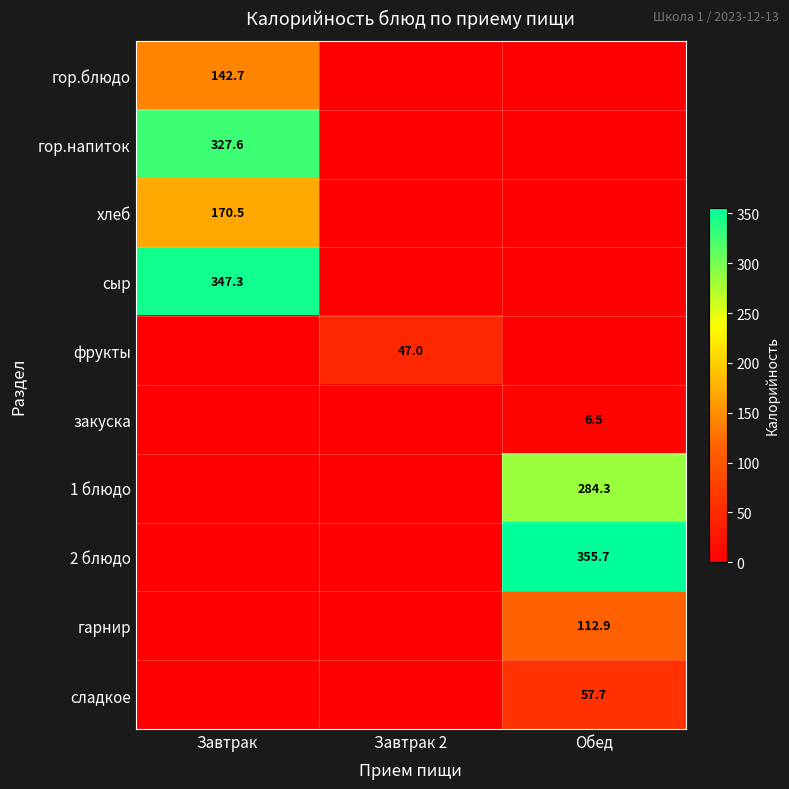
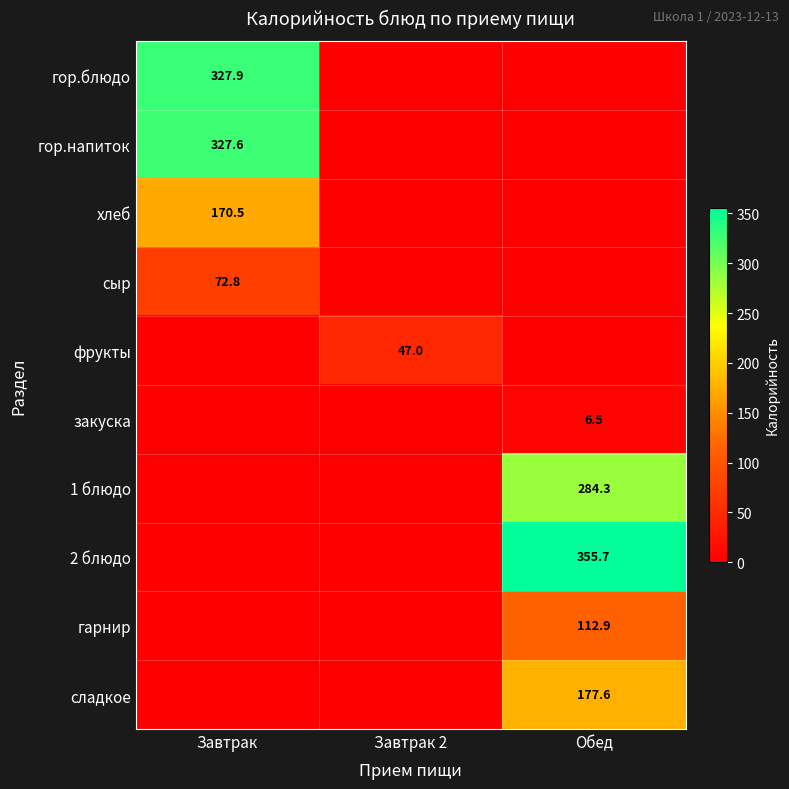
гор.блюдо, Завтрак: 142.7 -> 327.9
сыр, Завтрак: 347.3 -> 72.8
сладкое, Обед: 57.7 -> 177.6
